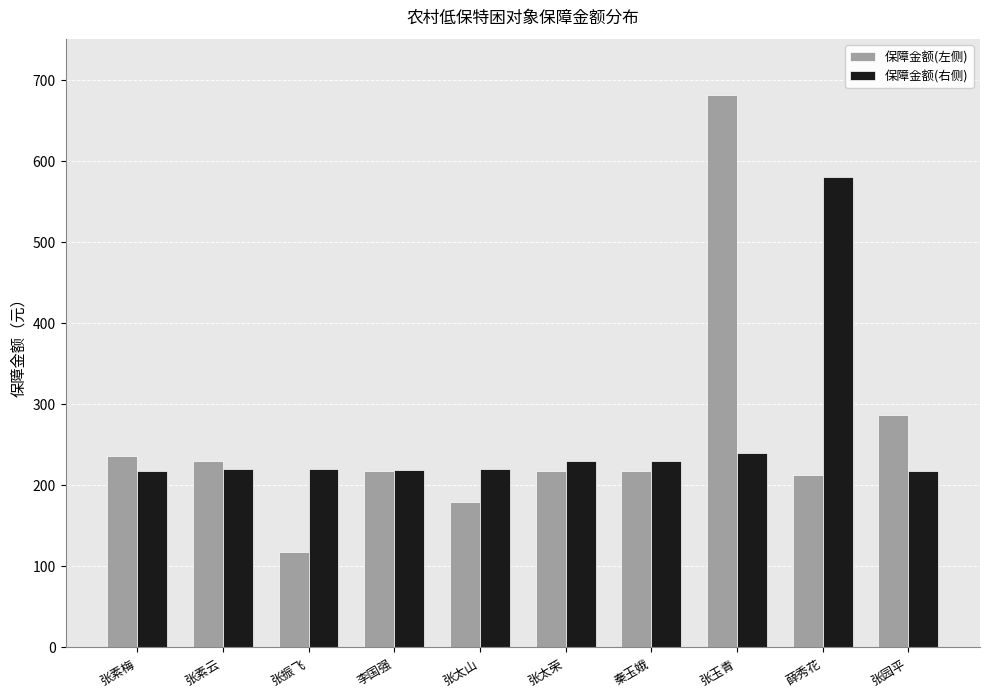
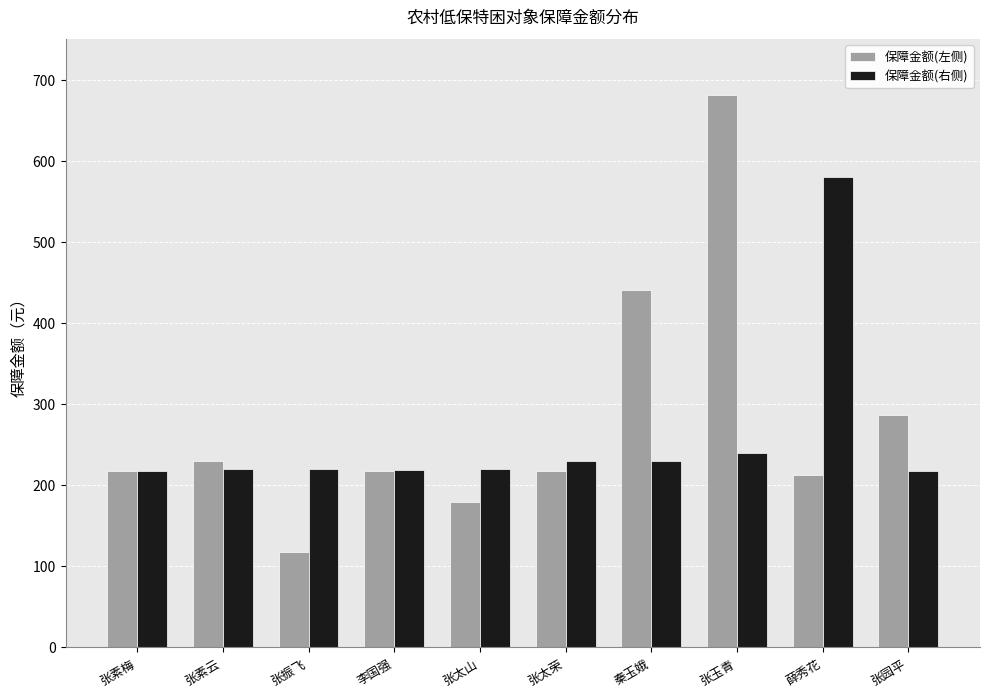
保障金额(左侧), 张素梅: 240 -> 220
保障金额(左侧), 秦玉娥: 220 -> 440
